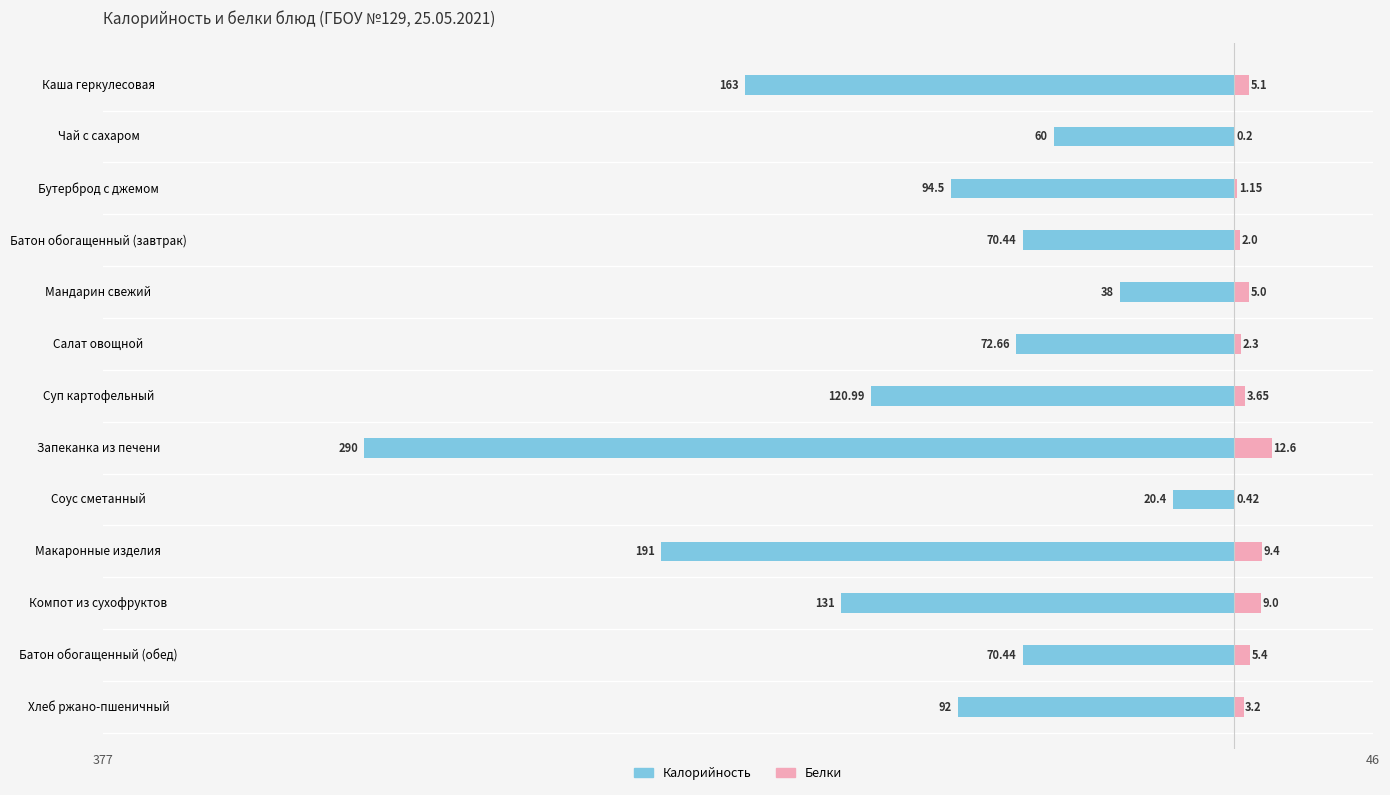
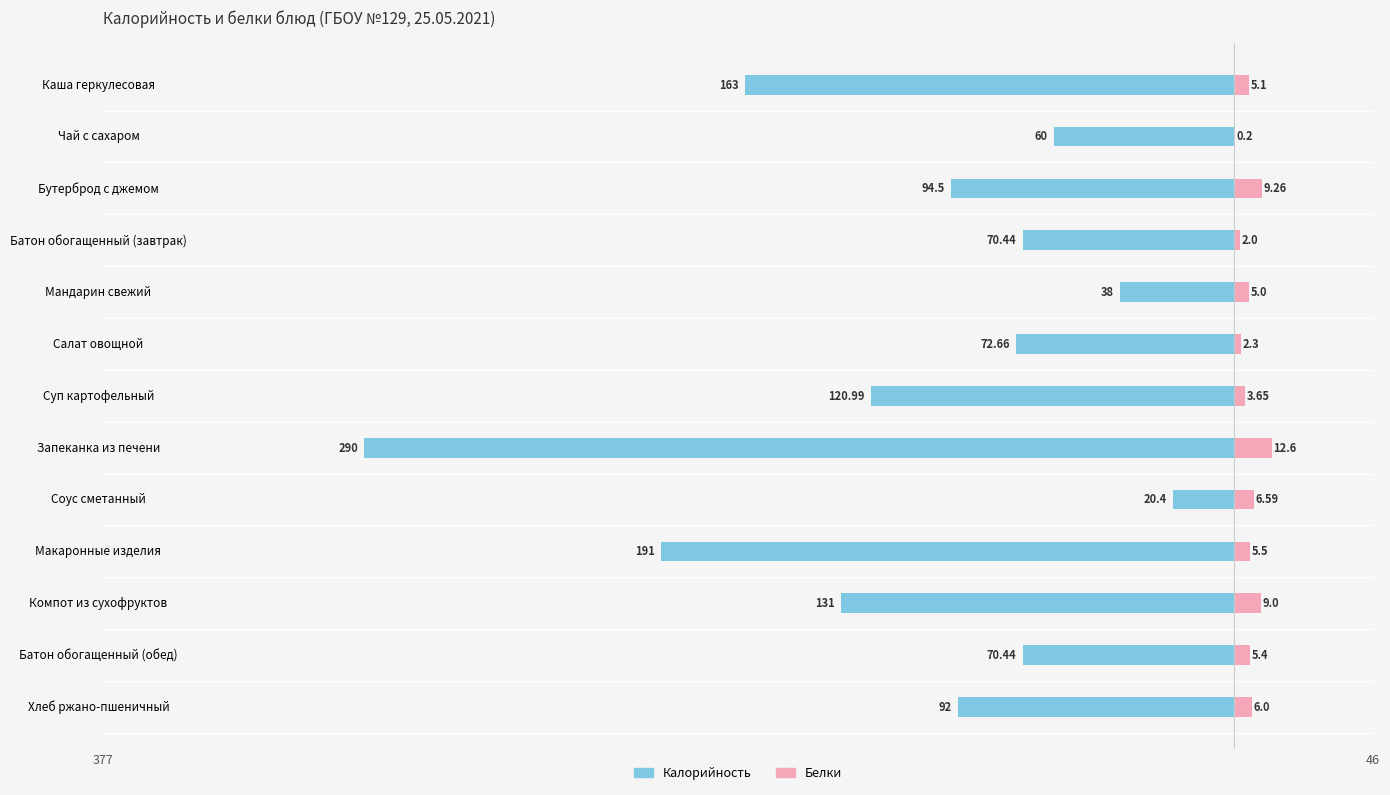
Белки, Бутерброд с джемом: 1.15 -> 9.26
Белки, Соус сметанный: 0.42 -> 6.59
Белки, Макаронные изделия: 9.4 -> 5.5
Белки, Хлеб ржано-пшеничный: 3.2 -> 6.0
